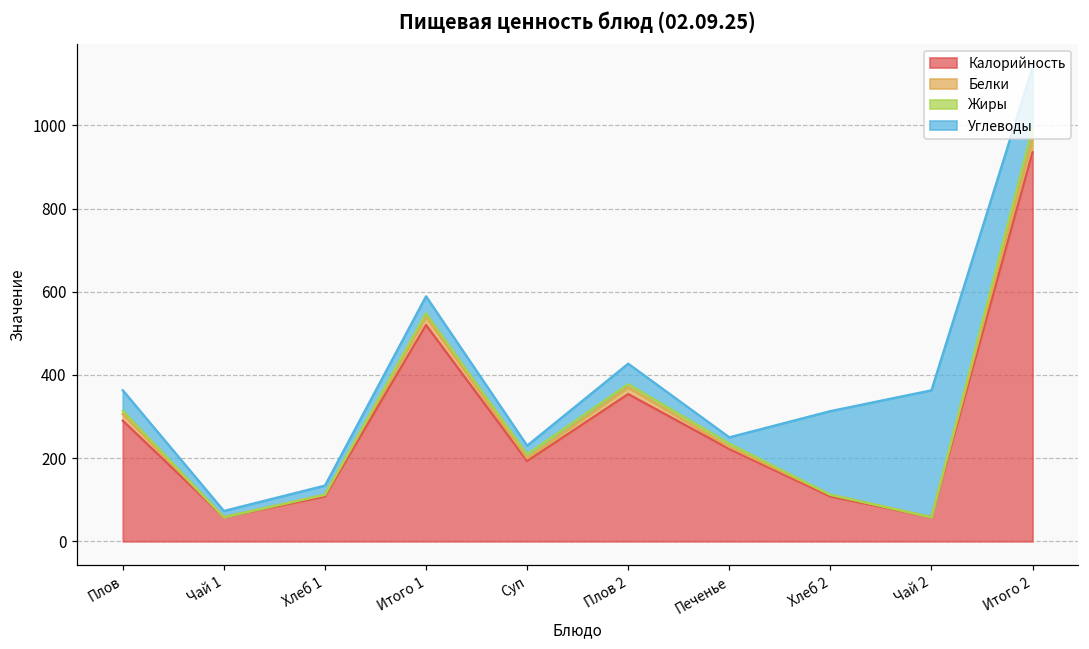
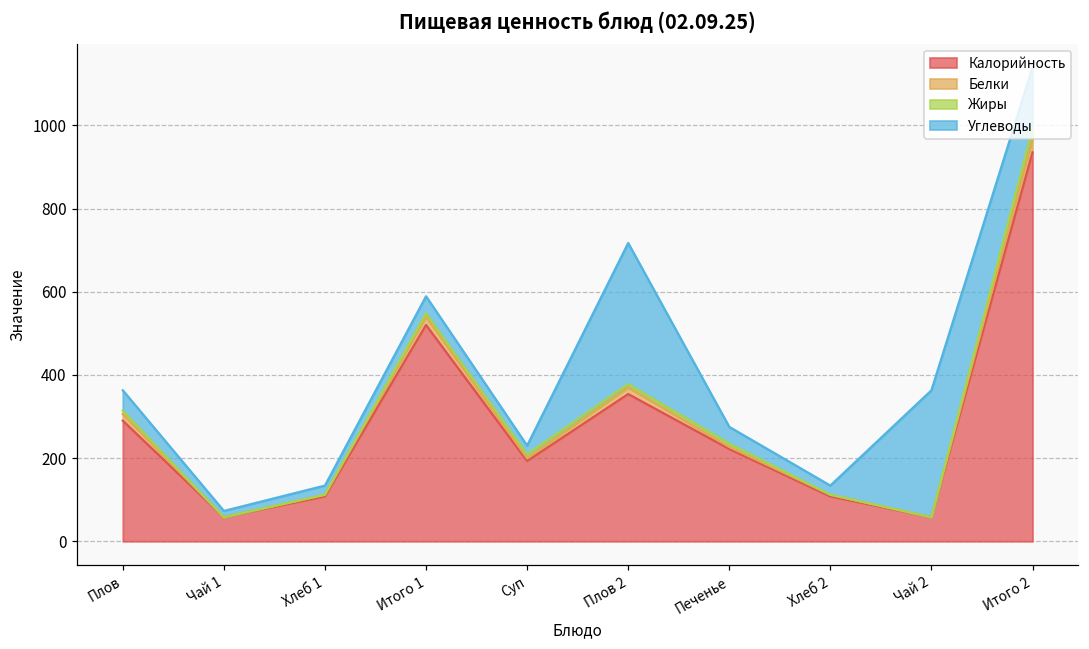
Углеводы, Плов 2: 50 -> 340
Углеводы, Печенье: 20 -> 40
Углеводы, Хлеб 2: 200 -> 20
